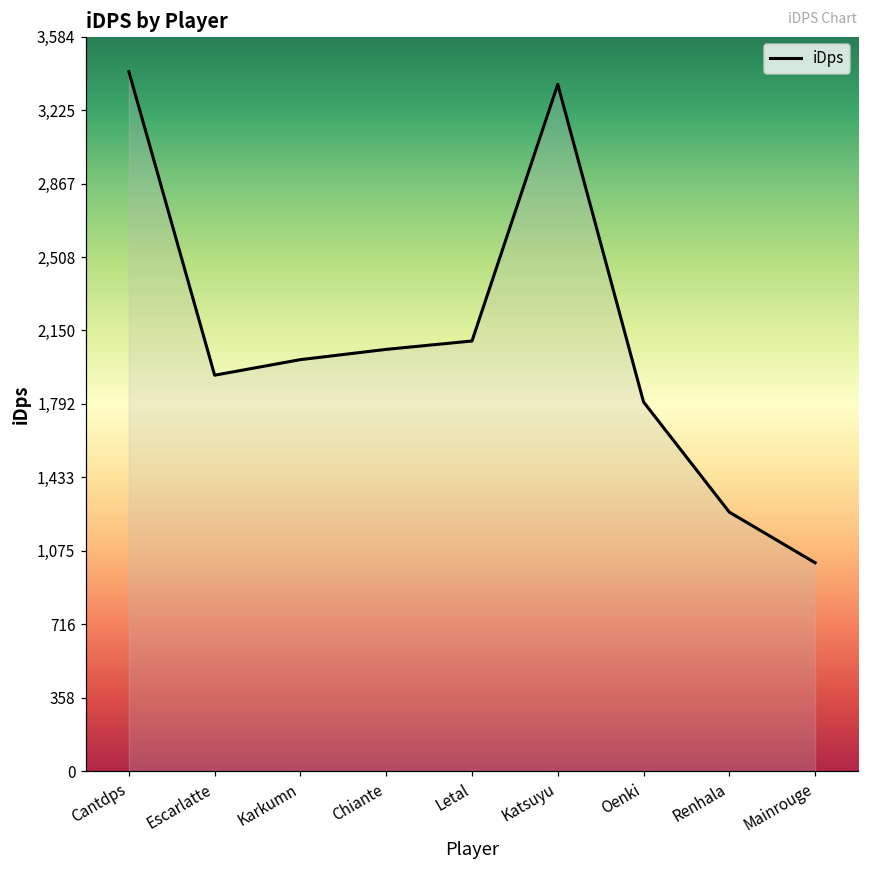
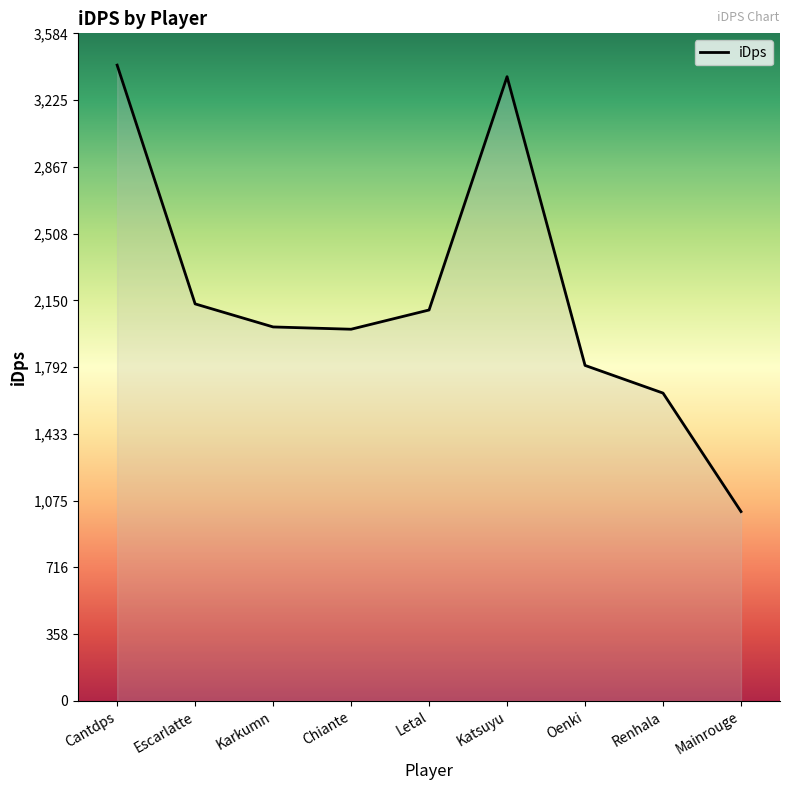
Escarlatte: 1,930 -> 2,130
Chiante: 2,060 -> 2,000
Renhala: 1,260 -> 1,650
